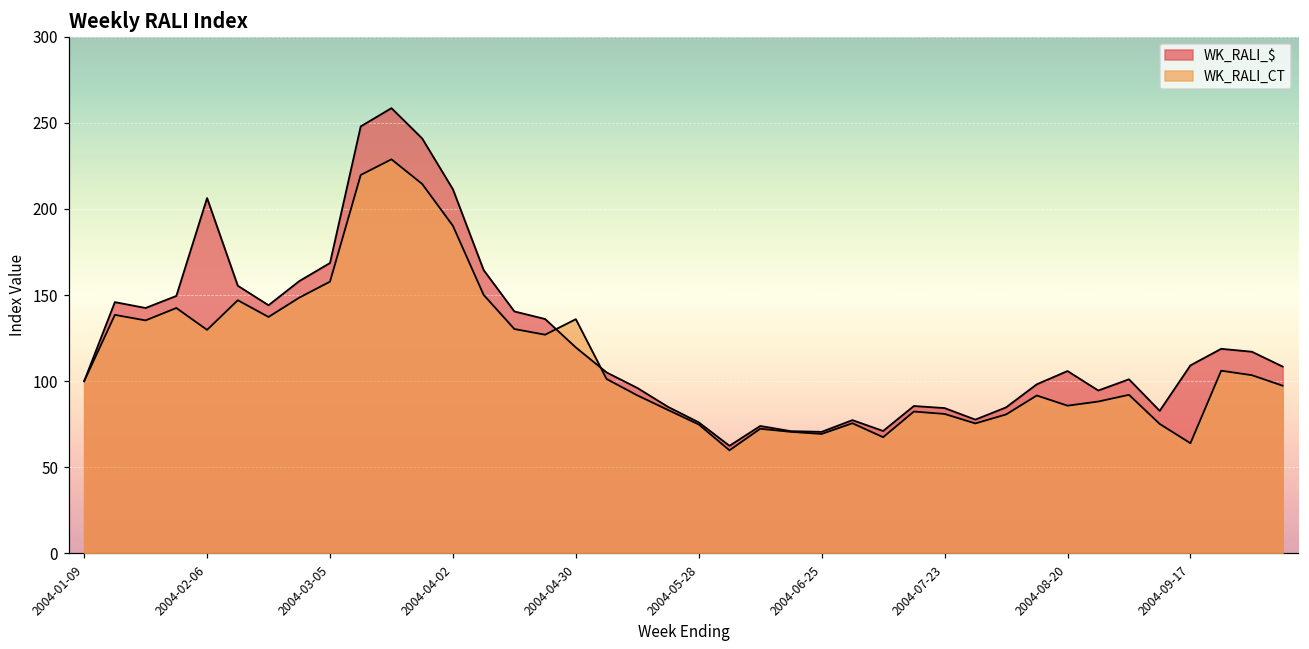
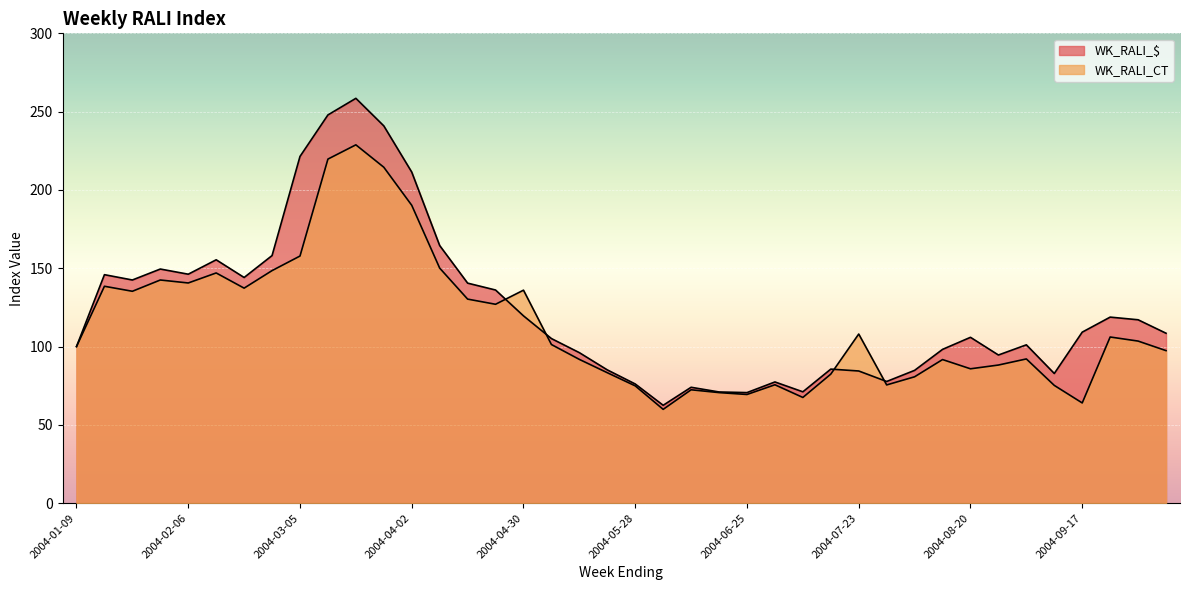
WK_RALI_$, 2004-02-06: 206 -> 146
WK_RALI_CT, 2004-02-06: 130 -> 141
WK_RALI_$, 2004-03-05: 169 -> 221
WK_RALI_CT, 2004-07-23: 81 -> 108
